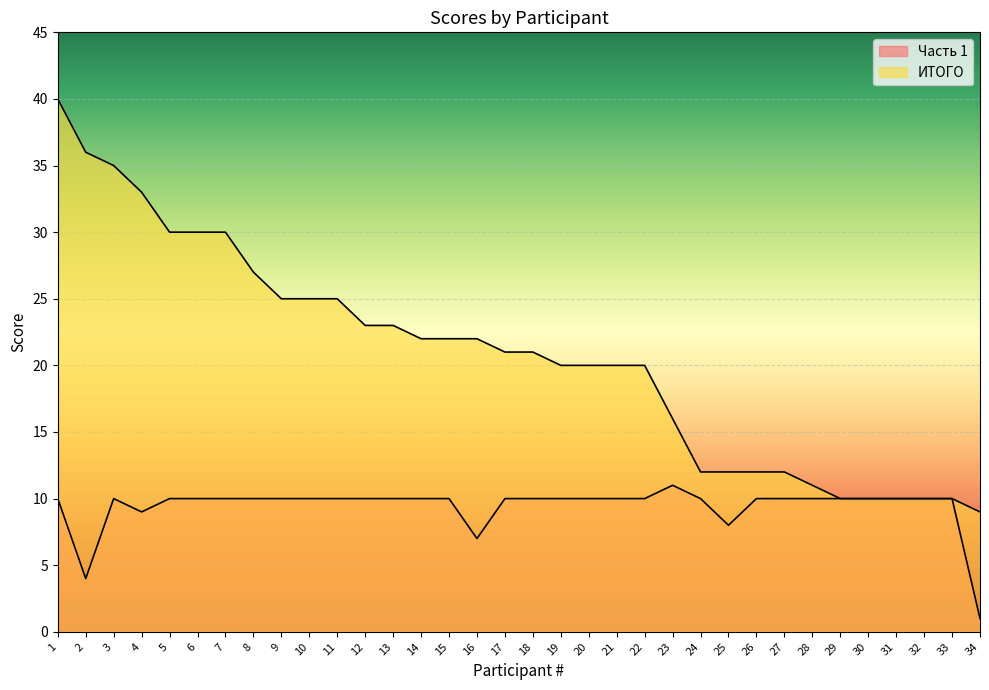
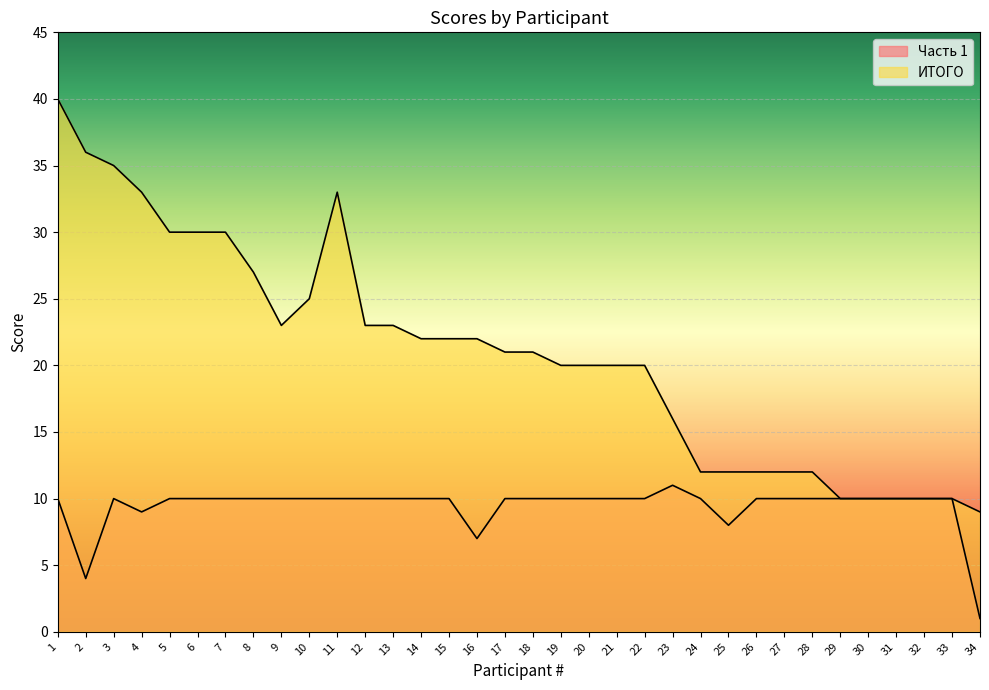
ИТОГО, 9: 25 -> 23
ИТОГО, 11: 25 -> 33
ИТОГО, 28: 11 -> 12
